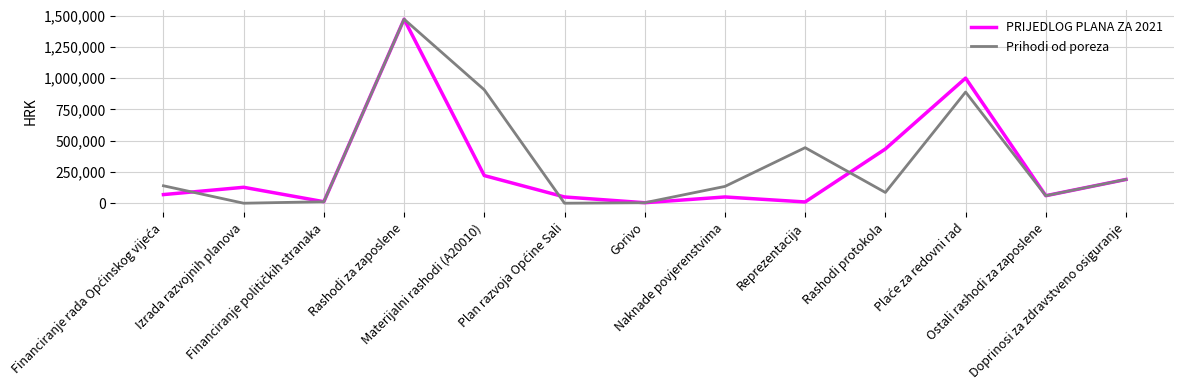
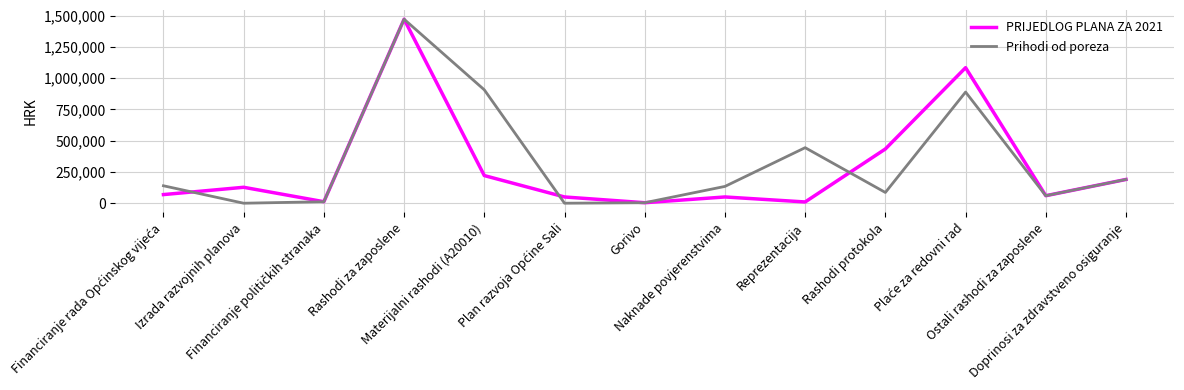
PRIJEDLOG PLANA ZA 2021, Plaće za redovni rad: 1,000,000 -> 1,080,000
